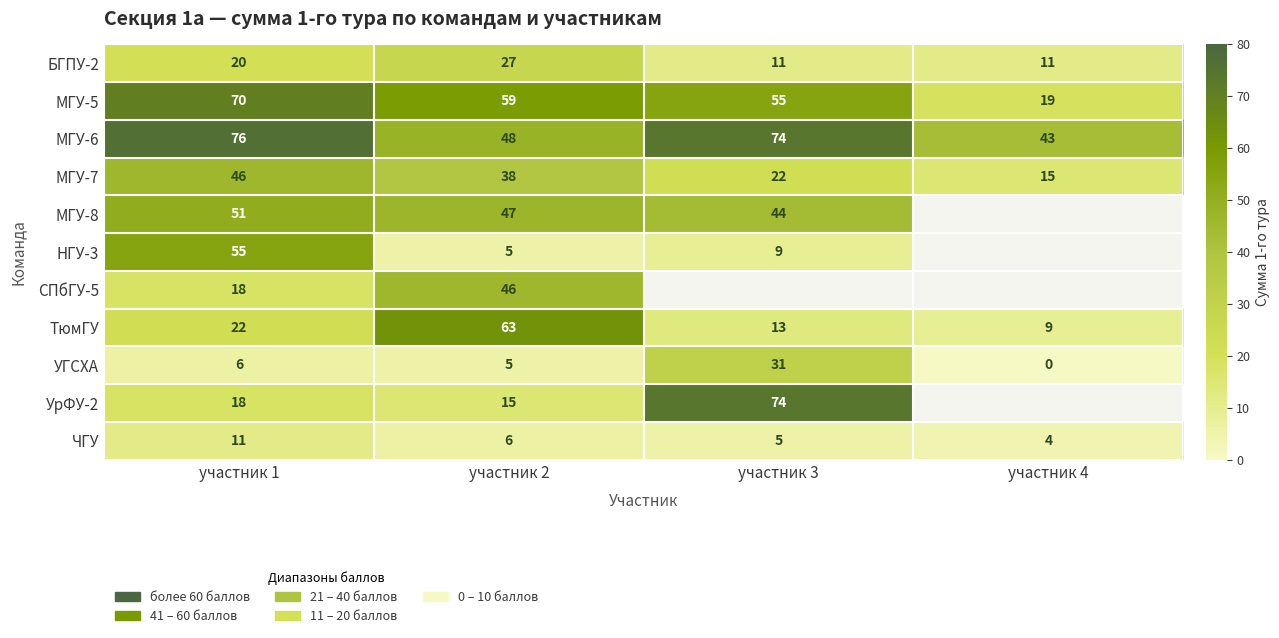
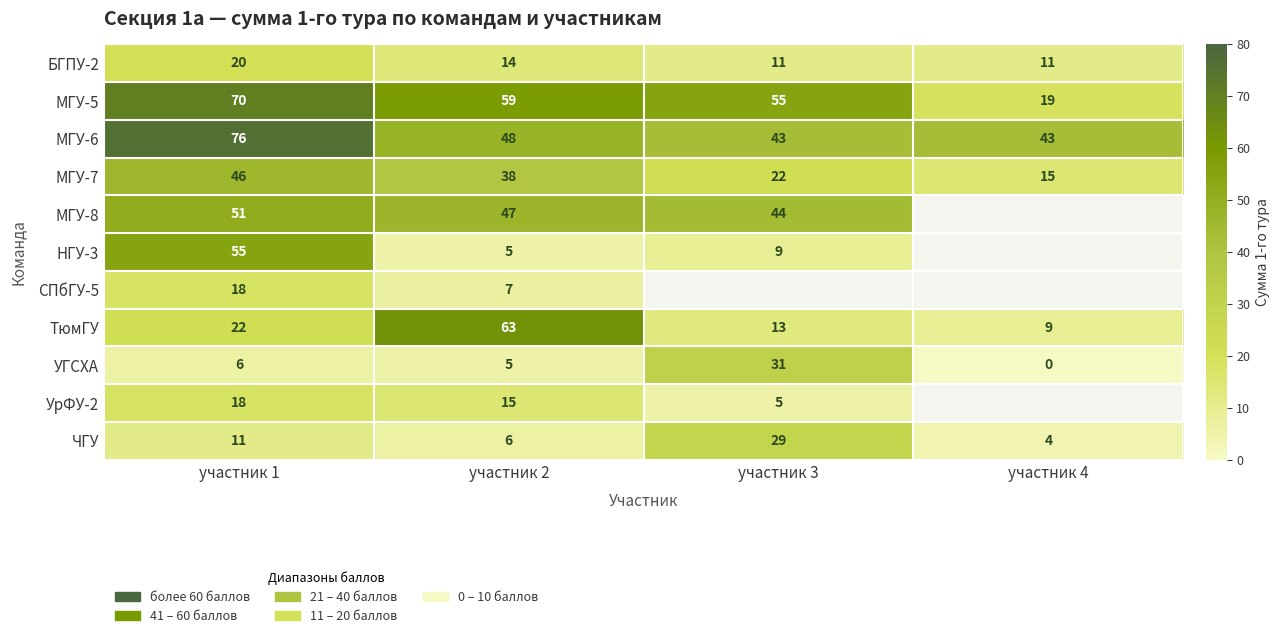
БГПУ-2, участник 2: 27 -> 14
МГУ-6, участник 3: 74 -> 43
СПбГУ-5, участник 2: 46 -> 7
УрФУ-2, участник 3: 74 -> 5
ЧГУ, участник 3: 5 -> 29
